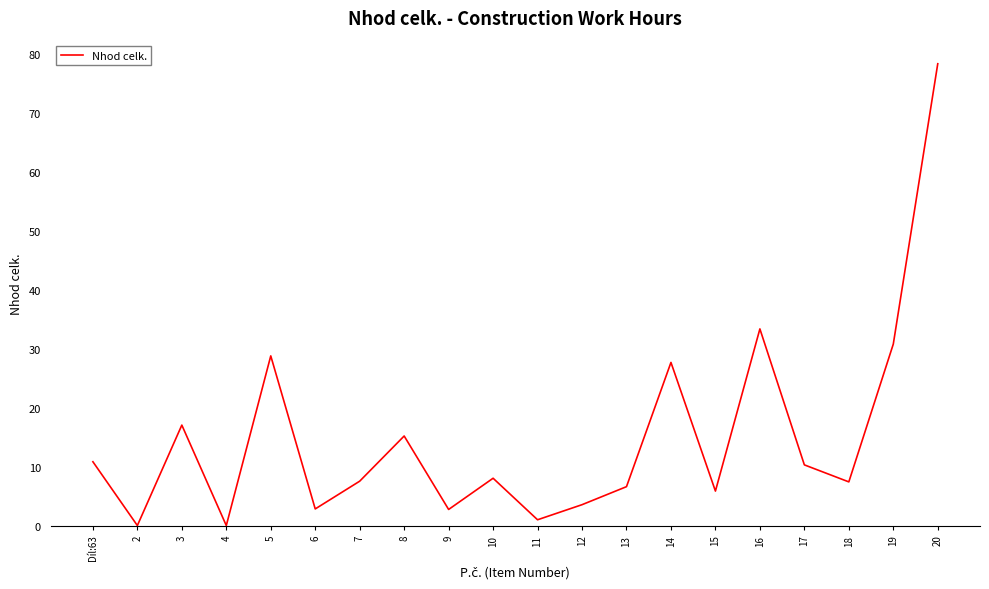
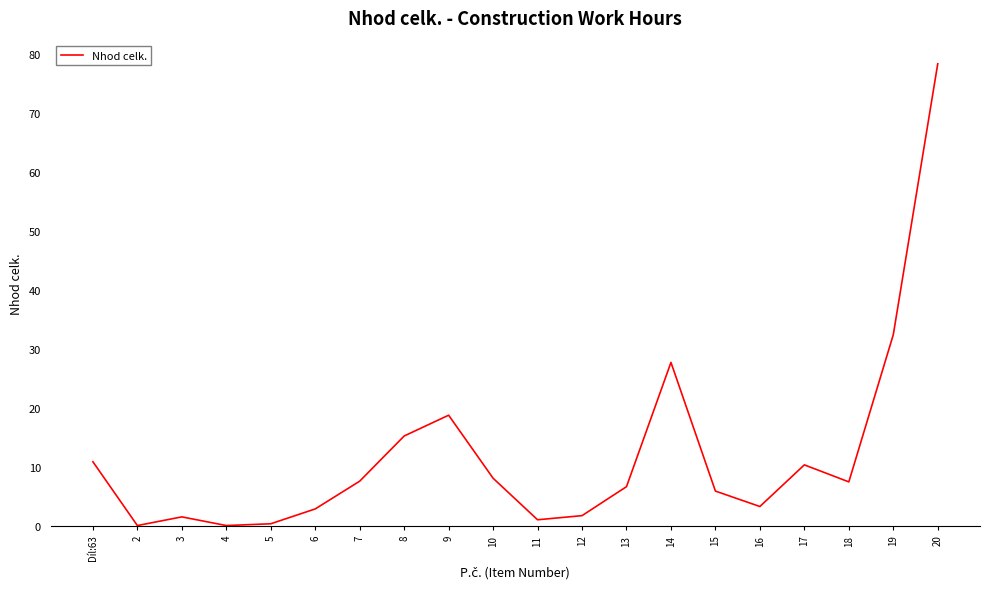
3: 17 -> 1
5: 29 -> 0
9: 3 -> 19
12: 4 -> 2
16: 33 -> 3
19: 31 -> 32
